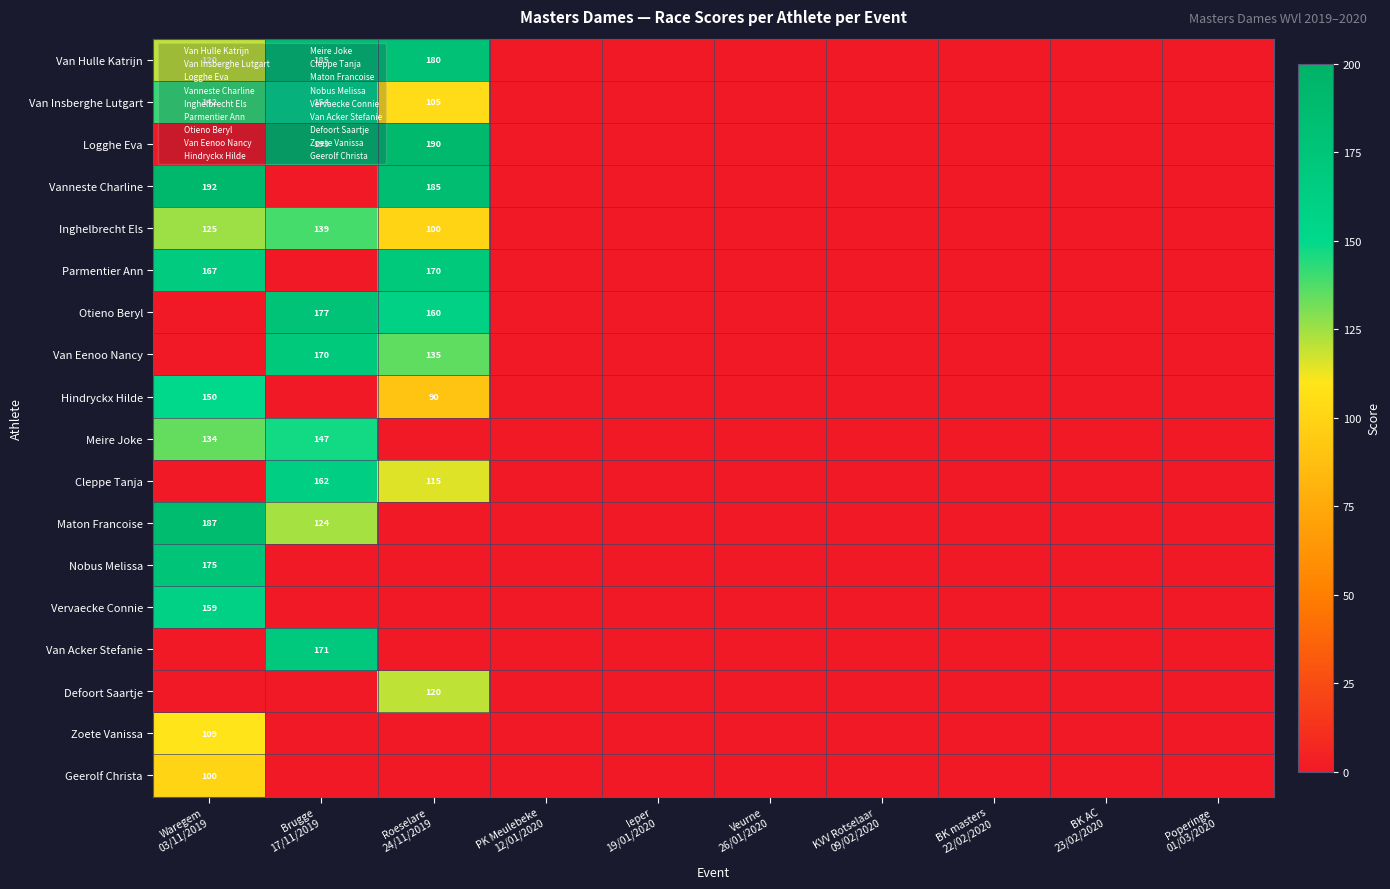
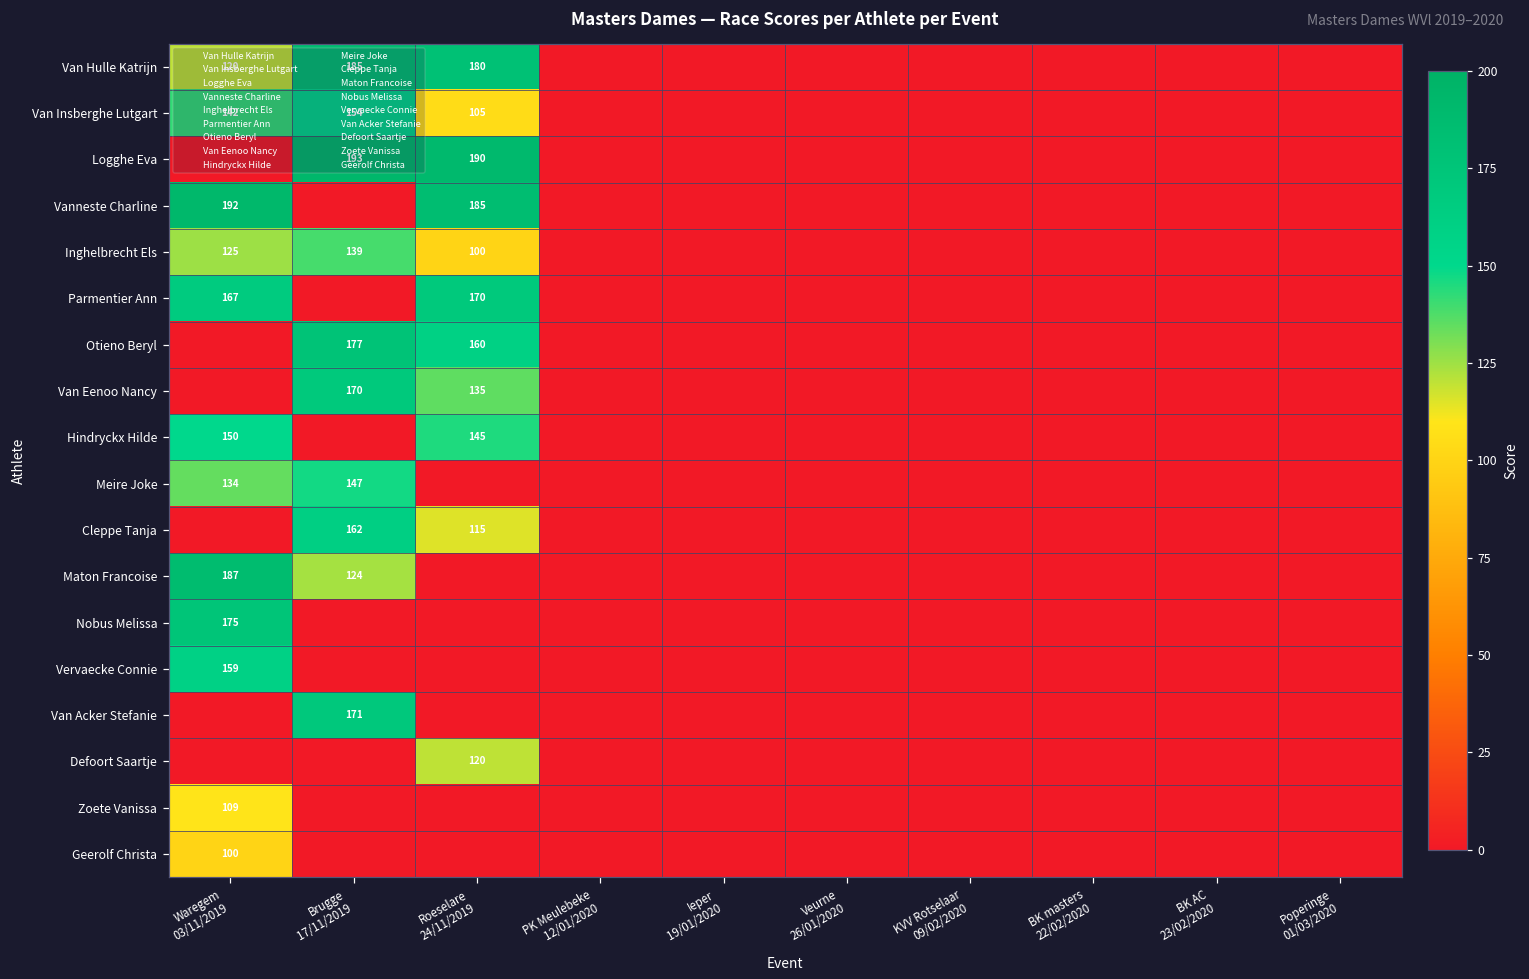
Hindryckx Hilde, Roeselare 24/11/2019: 90 -> 145
